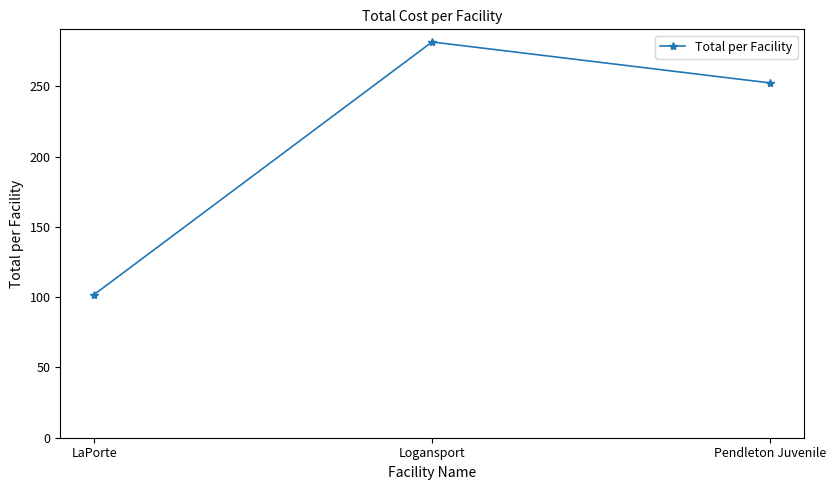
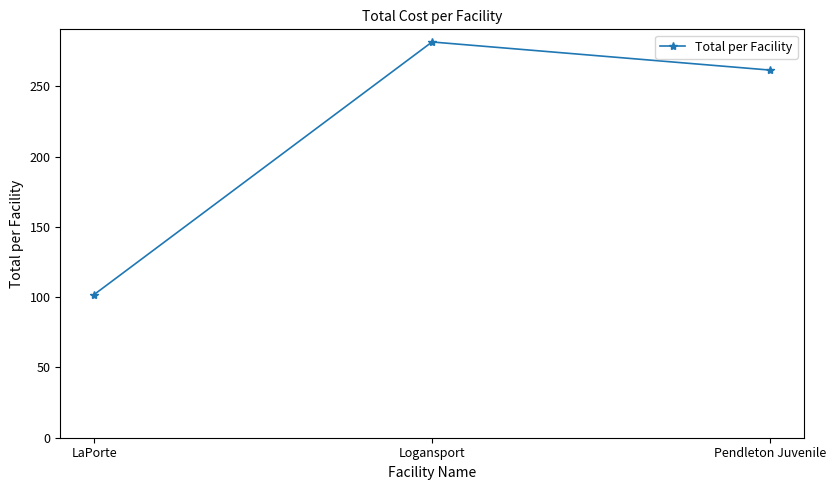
Pendleton Juvenile: 252 -> 262
